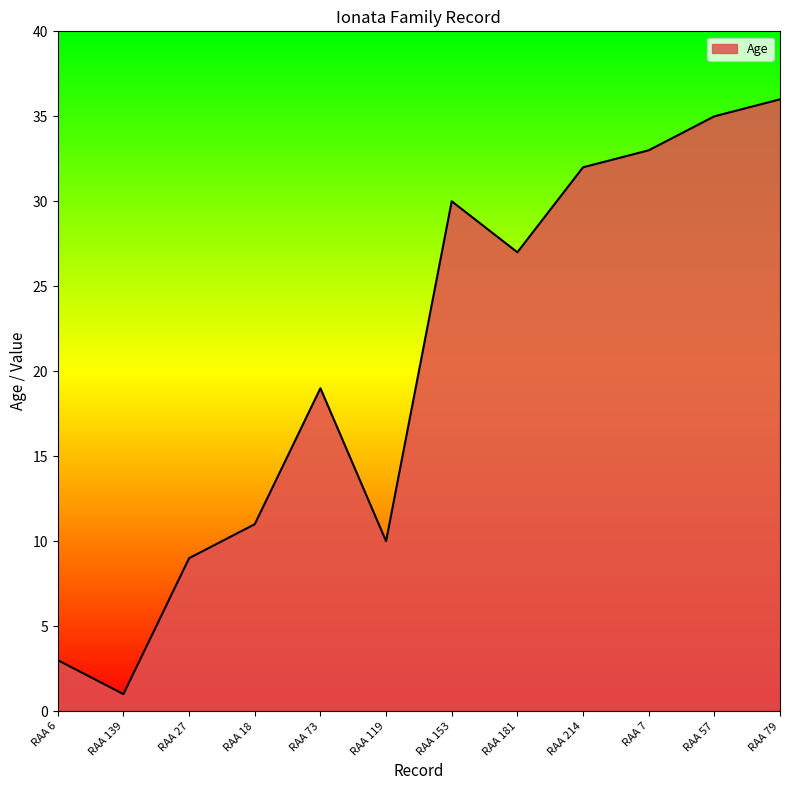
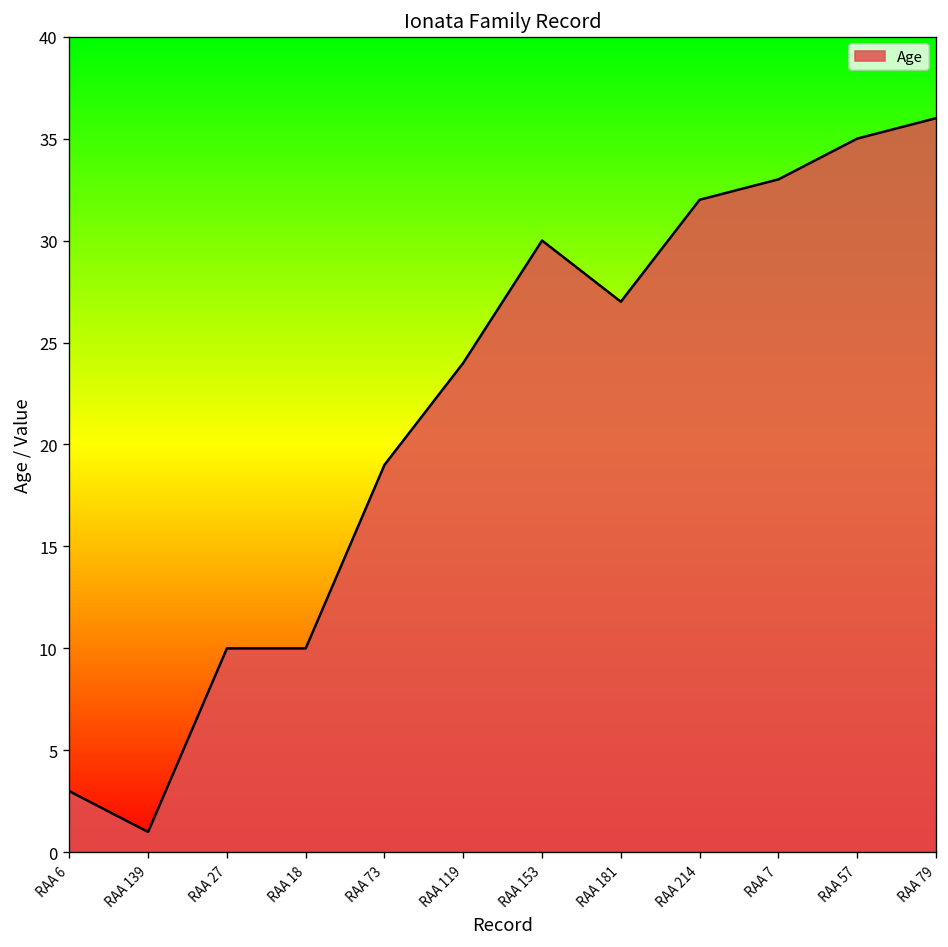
RAA 27: 9 -> 10
RAA 18: 11 -> 10
RAA 119: 10 -> 24
